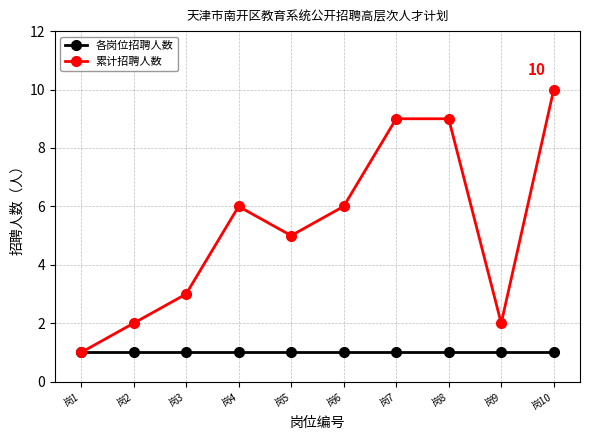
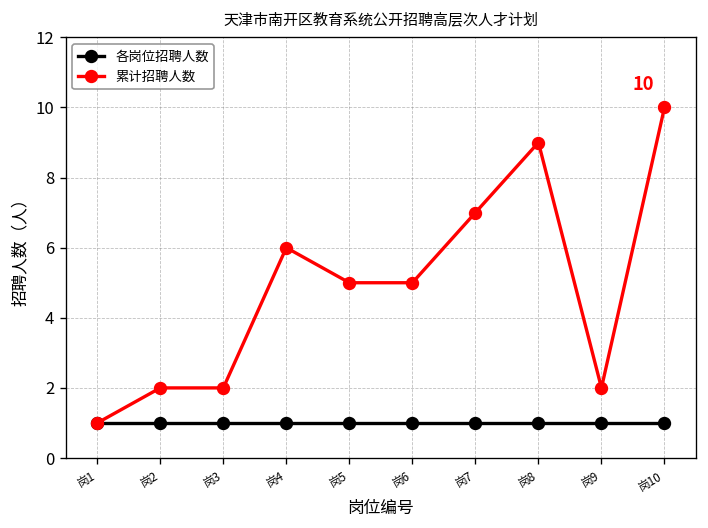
累计招聘人数, 岗3: 3 -> 2
累计招聘人数, 岗6: 6 -> 5
累计招聘人数, 岗7: 9 -> 7
